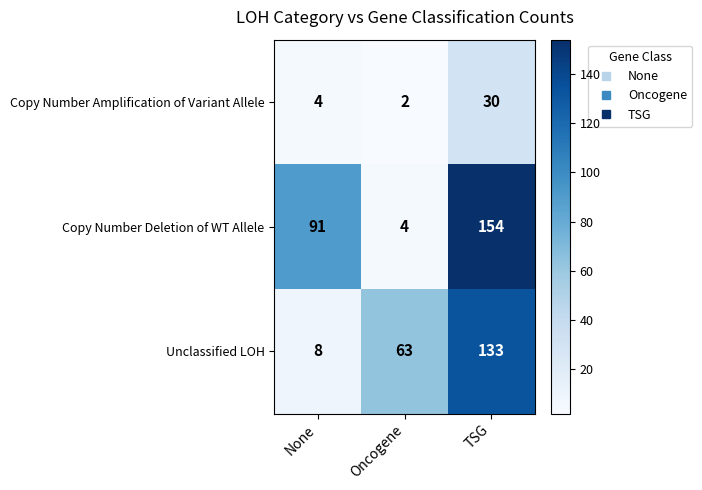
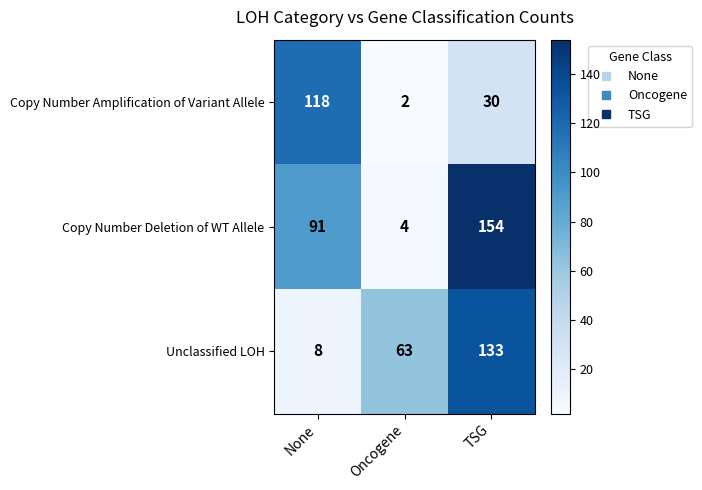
Copy Number Amplification of Variant Allele, None: 4 -> 118
